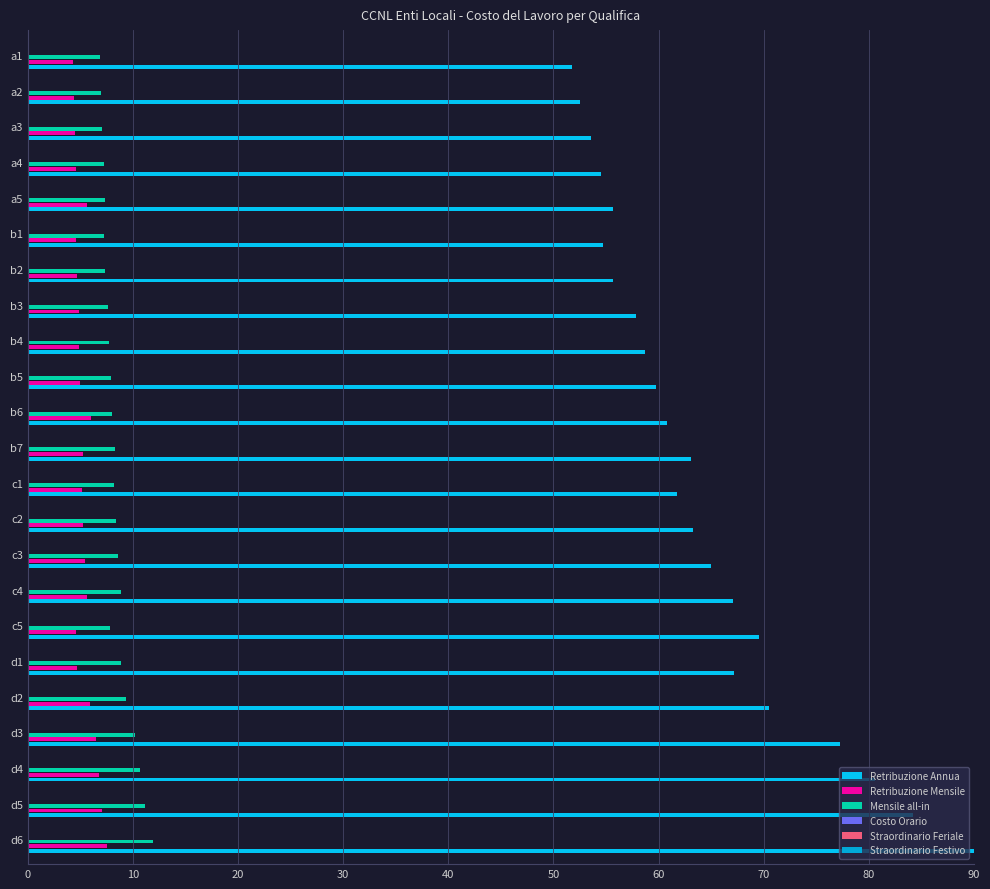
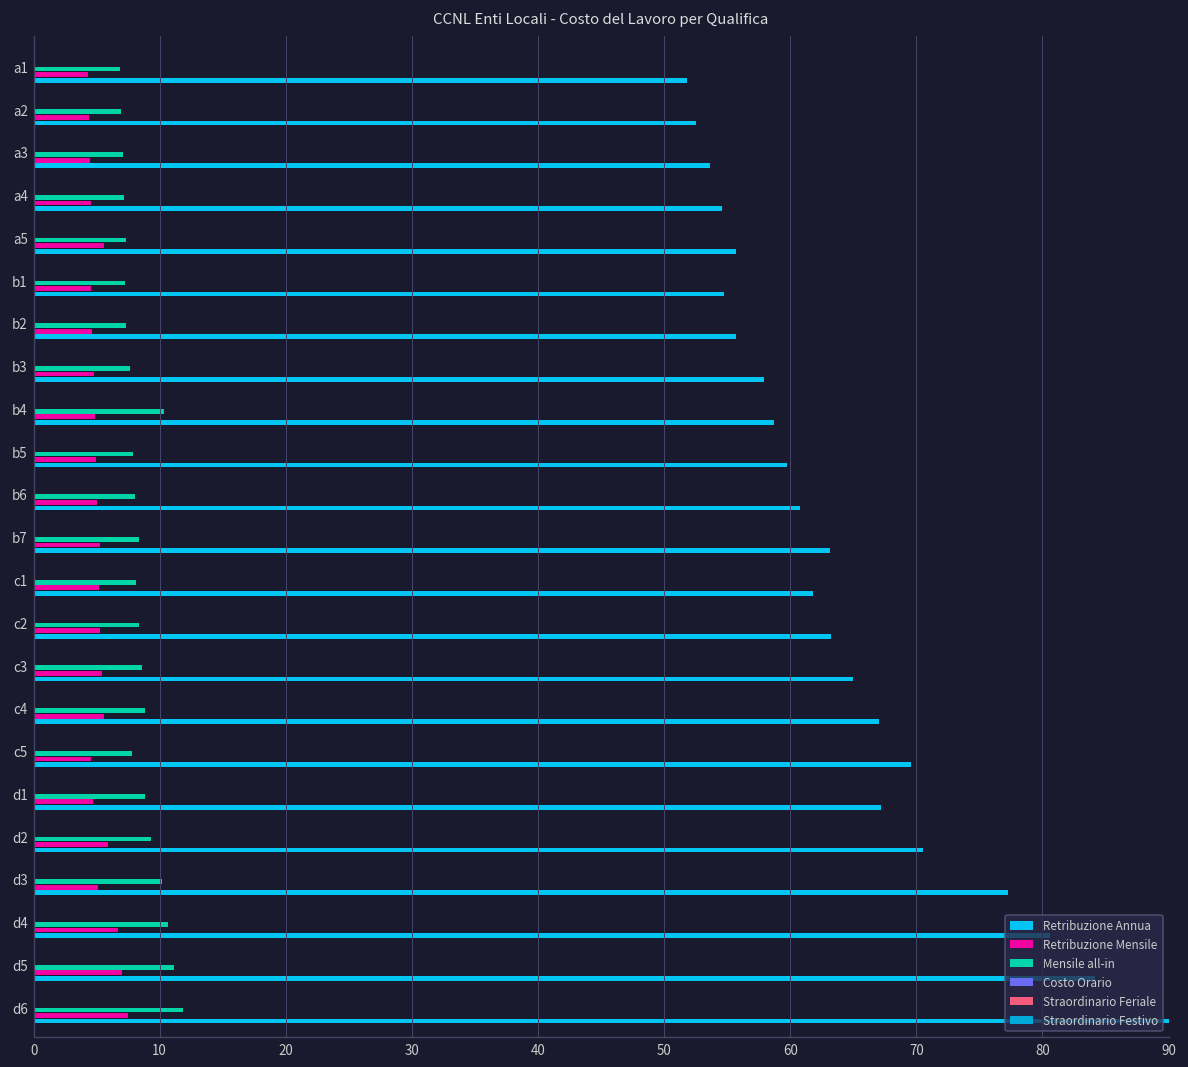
Mensile all-in, b4: 7.7 -> 10.4
Retribuzione Mensile, b6: 6.0 -> 5.1
Retribuzione Mensile, d3: 6.4 -> 5.1
